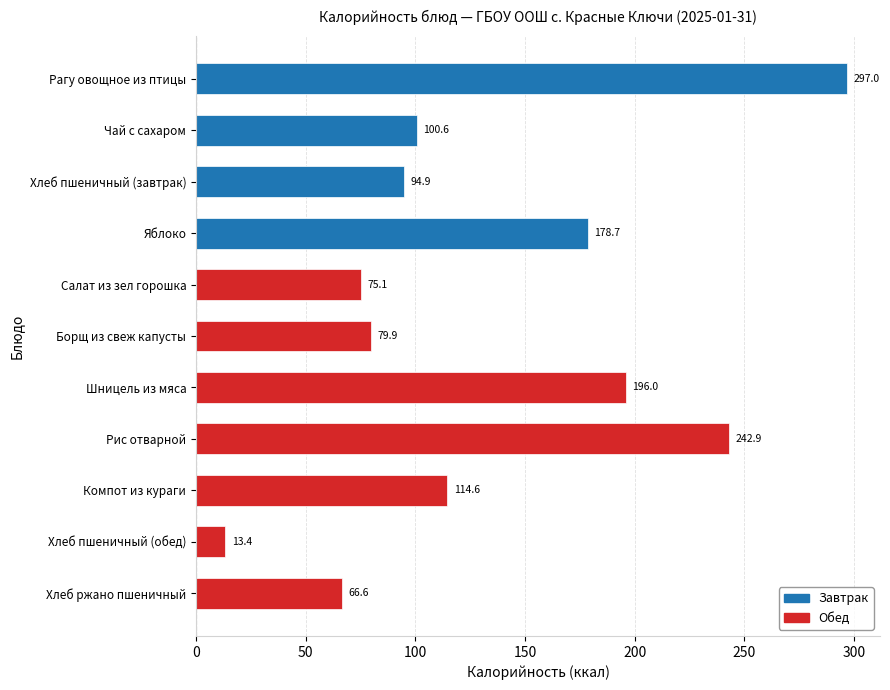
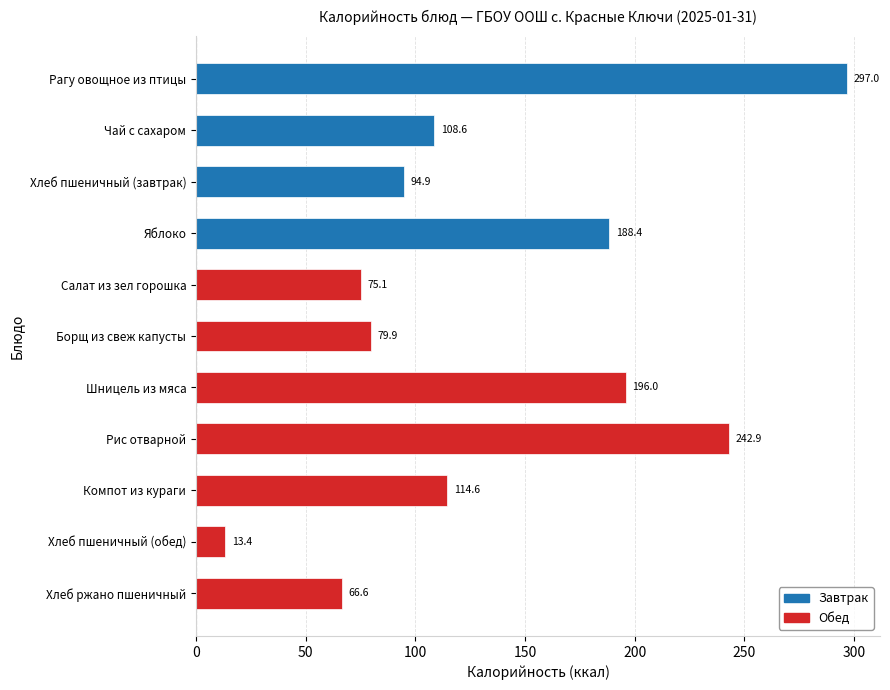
Чай с сахаром: 100.6 -> 108.6
Яблоко: 178.7 -> 188.4
